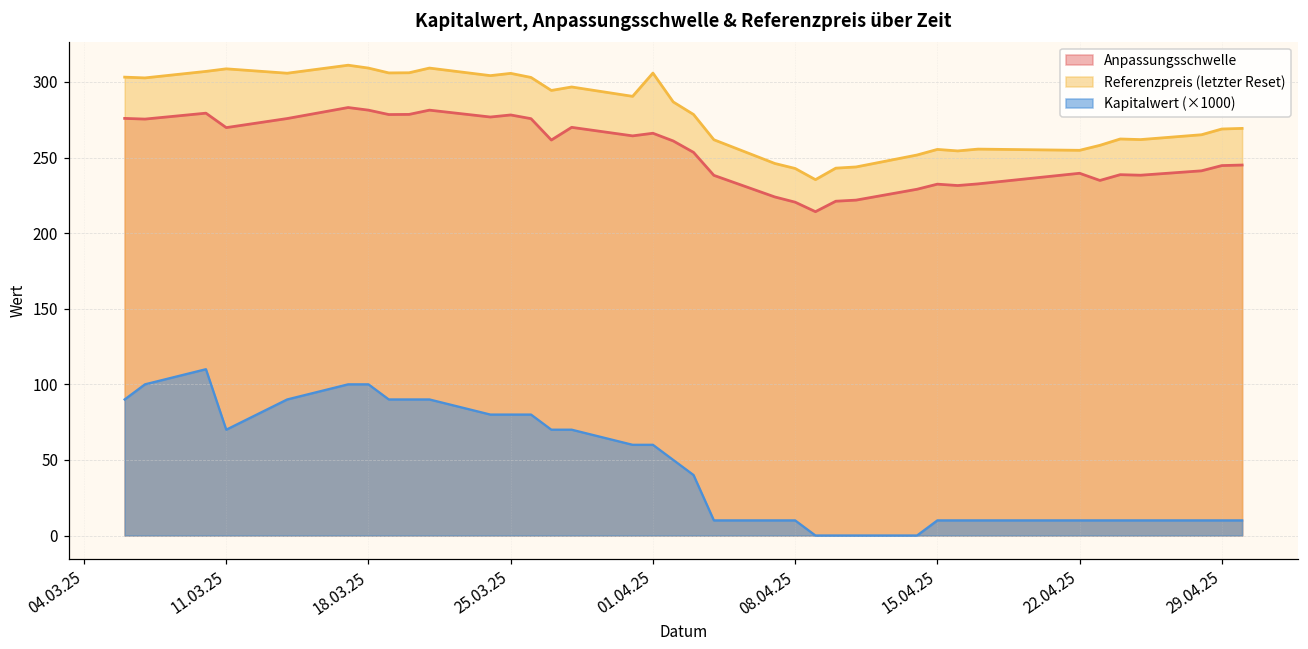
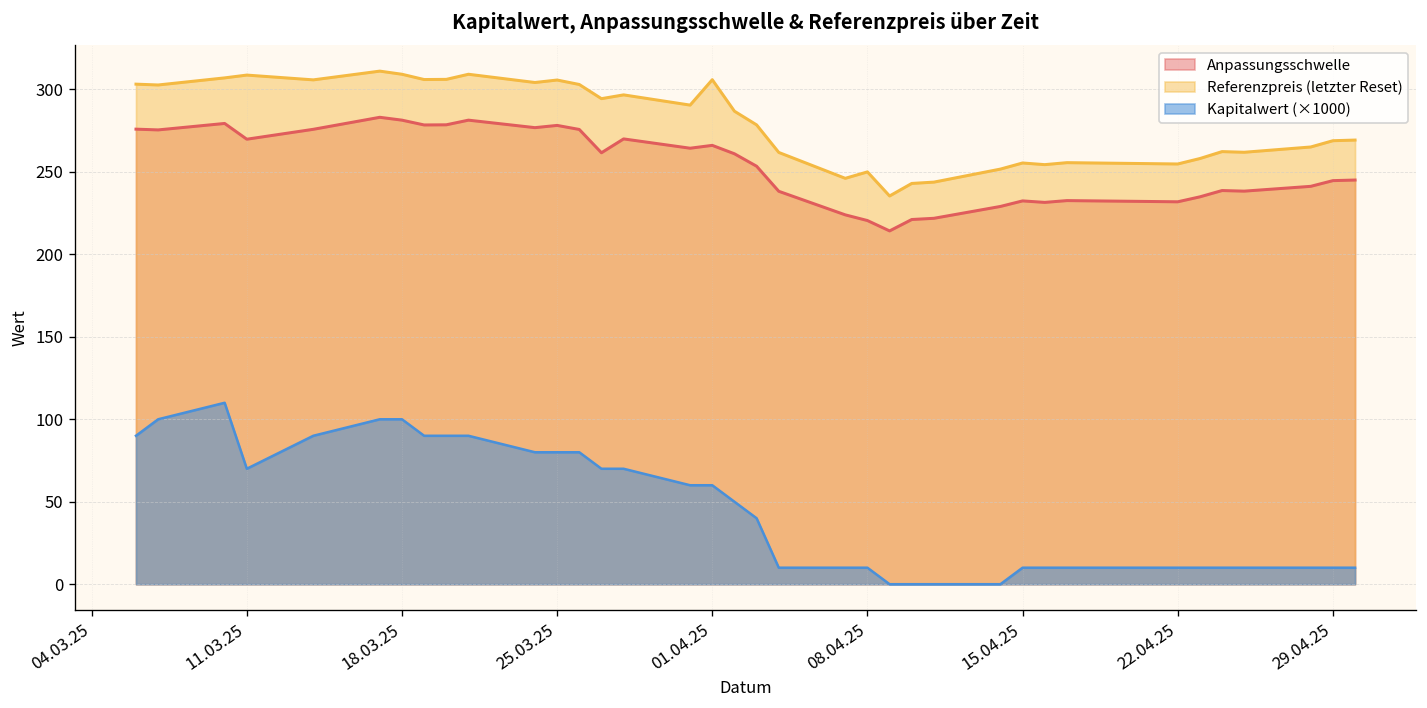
Referenzpreis (letzter Reset), 08.04.25: 243 -> 250
Anpassungsschwelle, 22.04.25: 240 -> 232
